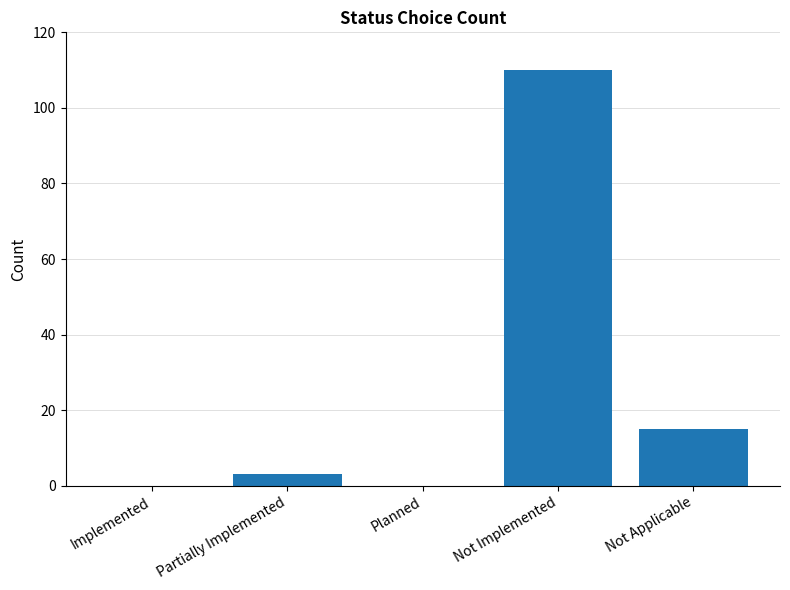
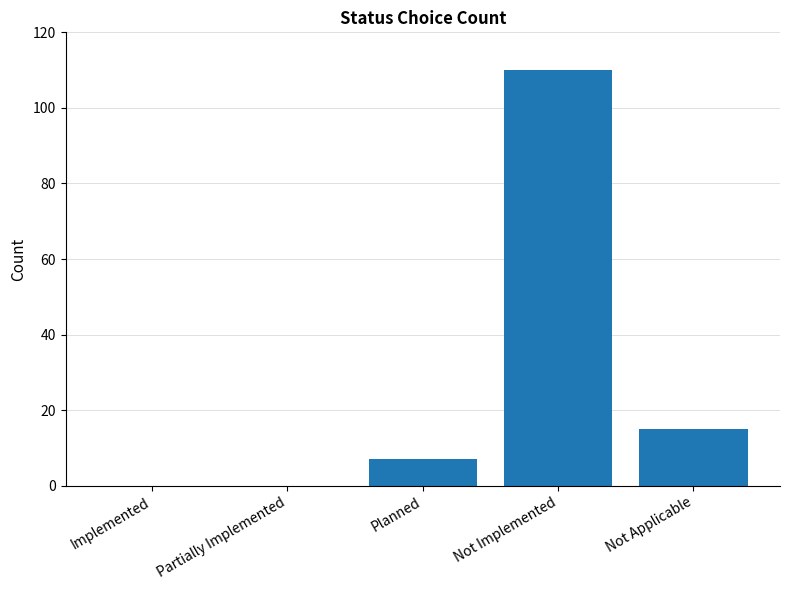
Partially Implemented: 3 -> 0
Planned: 0 -> 7
